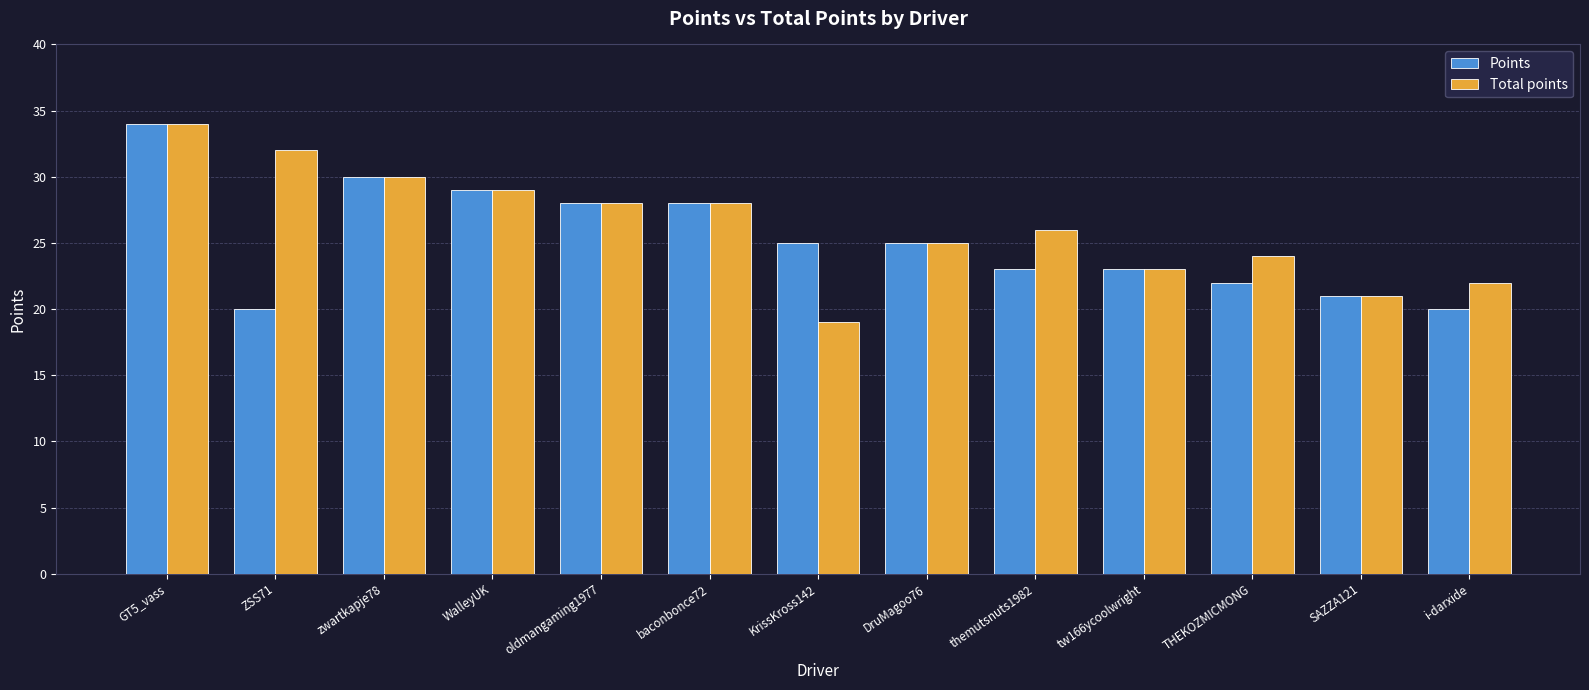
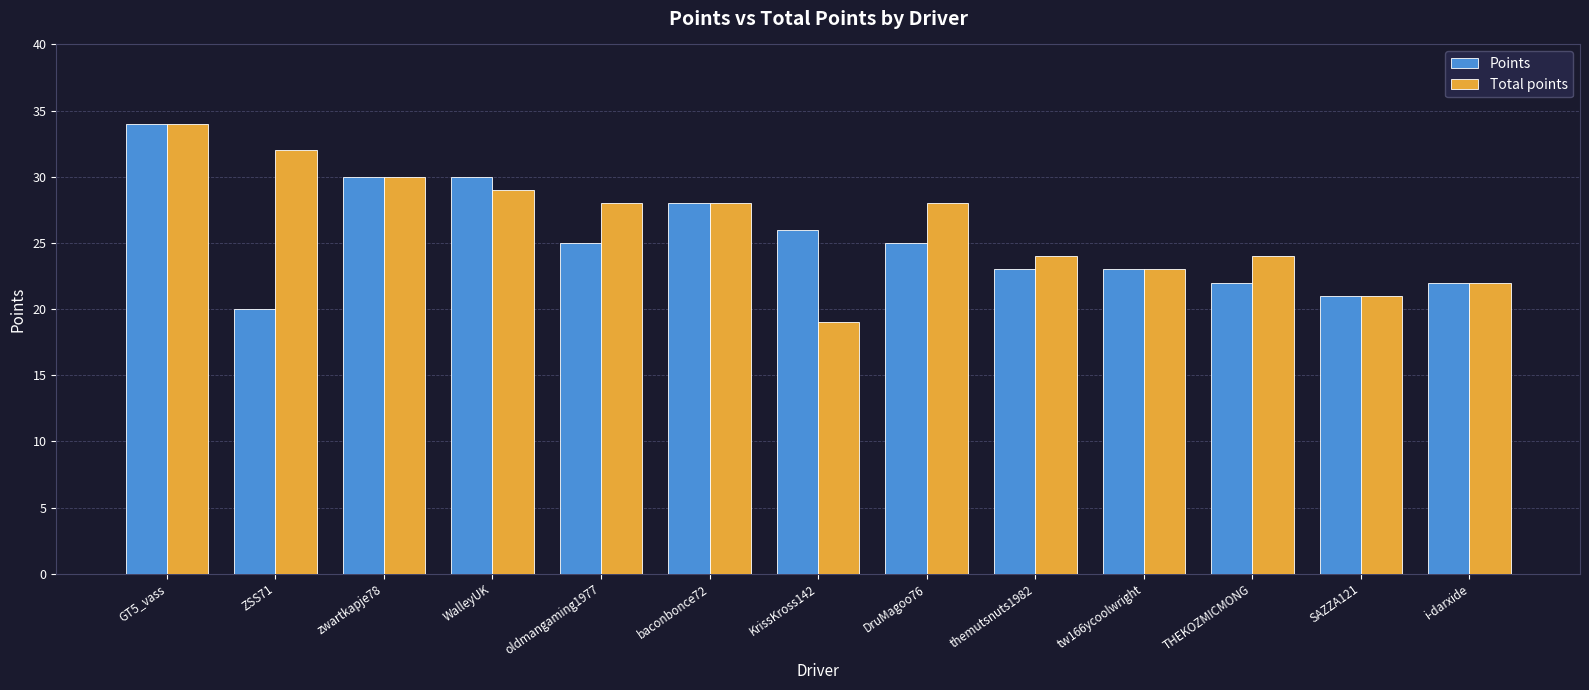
Points, WalleyUK: 29 -> 30
Points, oldmangaming1977: 28 -> 25
Points, KrissKross142: 25 -> 26
Total points, DruMagoo76: 25 -> 28
Total points, themutsnuts1982: 26 -> 24
Points, i-darxide: 20 -> 22
